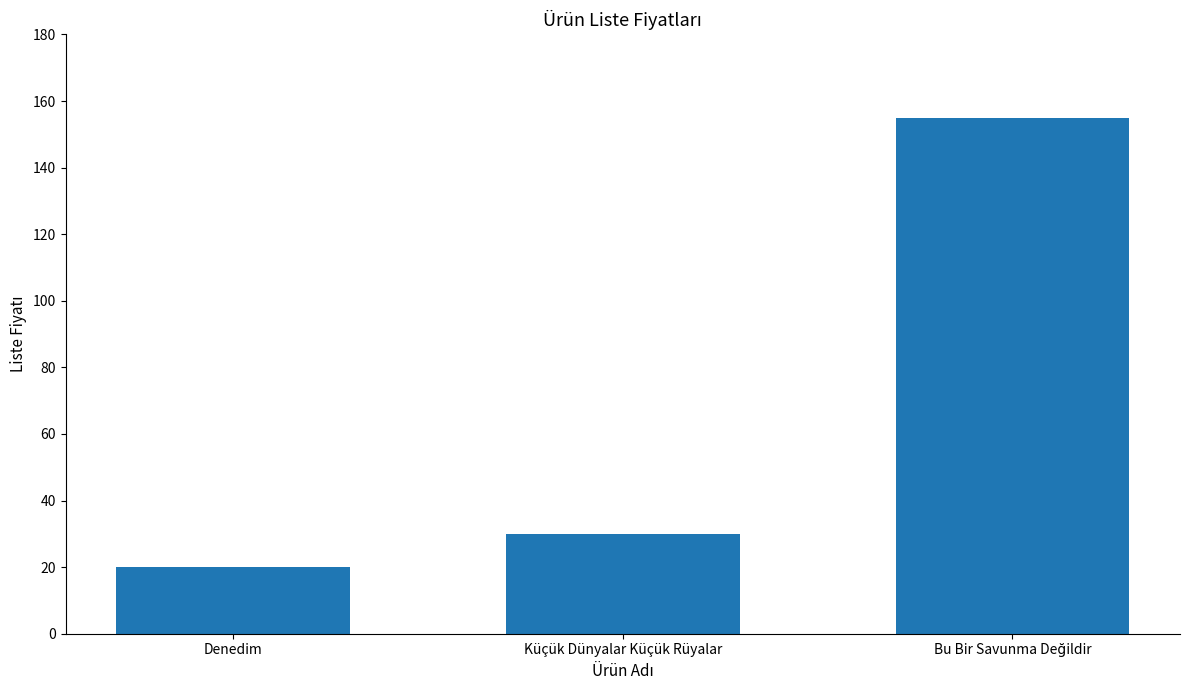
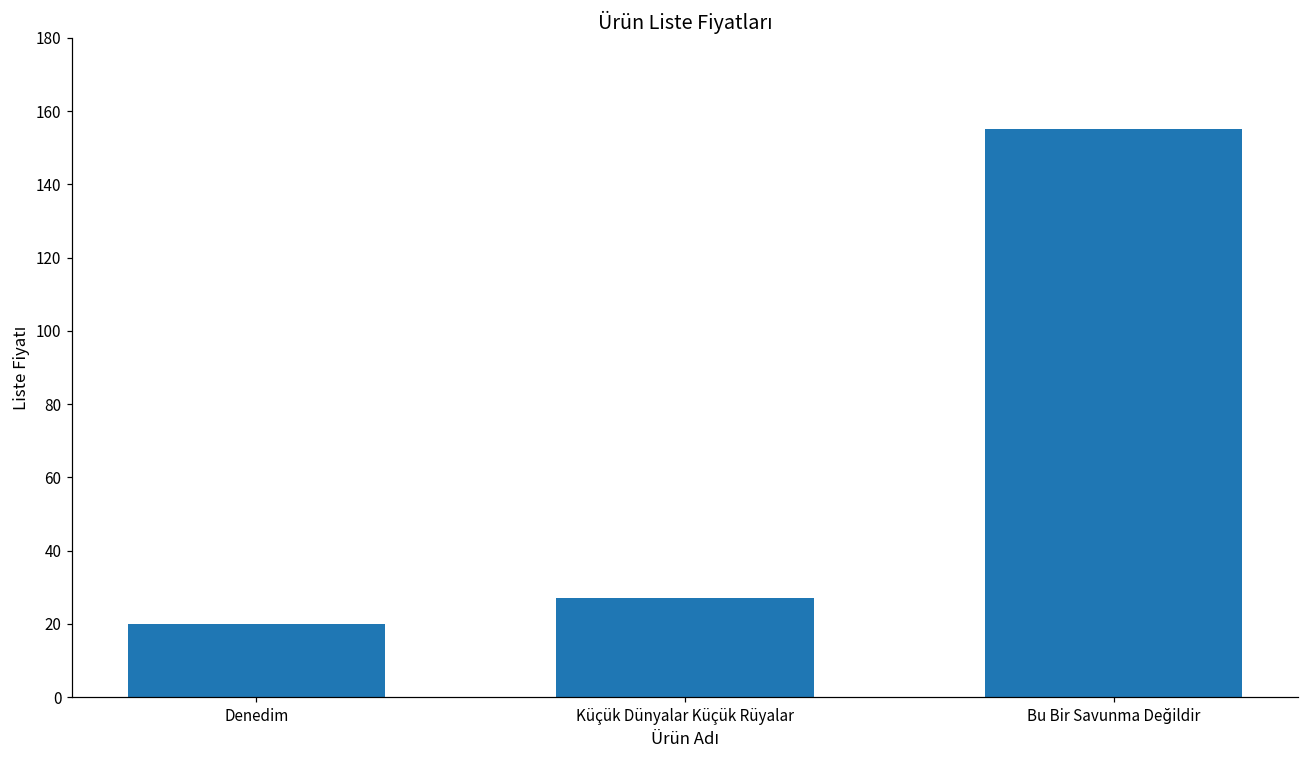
Küçük Dünyalar Küçük Rüyalar: 30 -> 27
